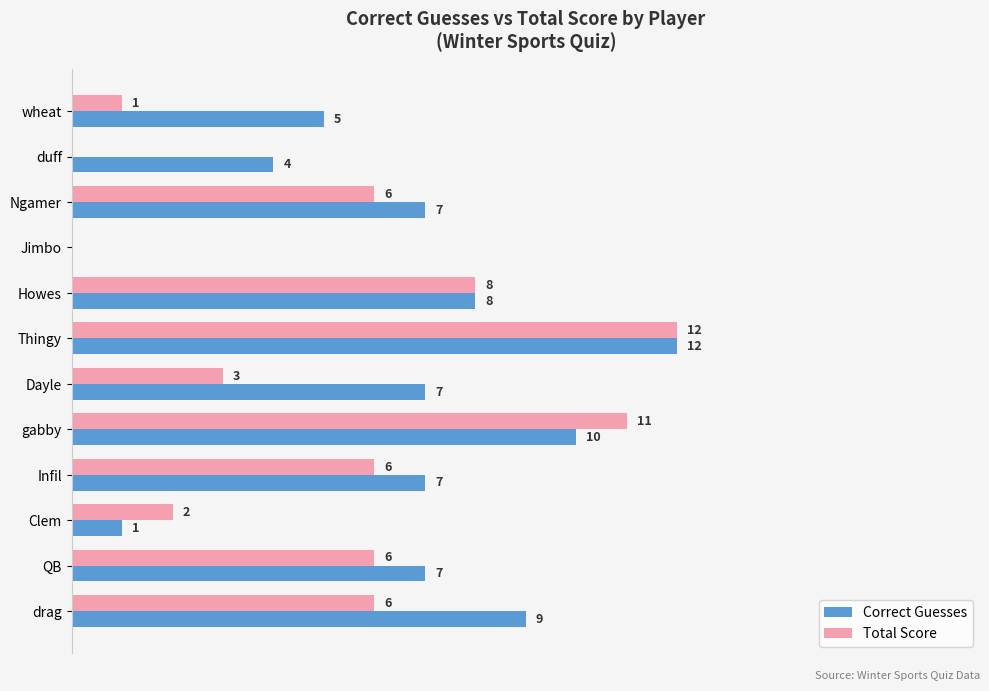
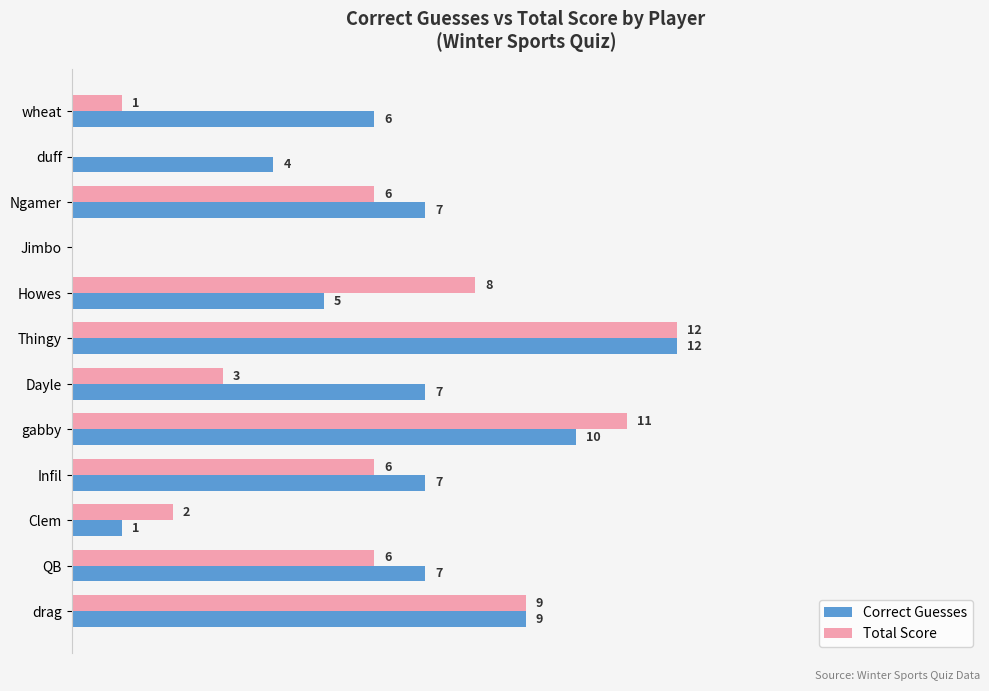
Correct Guesses, wheat: 5 -> 6
Correct Guesses, Howes: 8 -> 5
Total Score, drag: 6 -> 9
